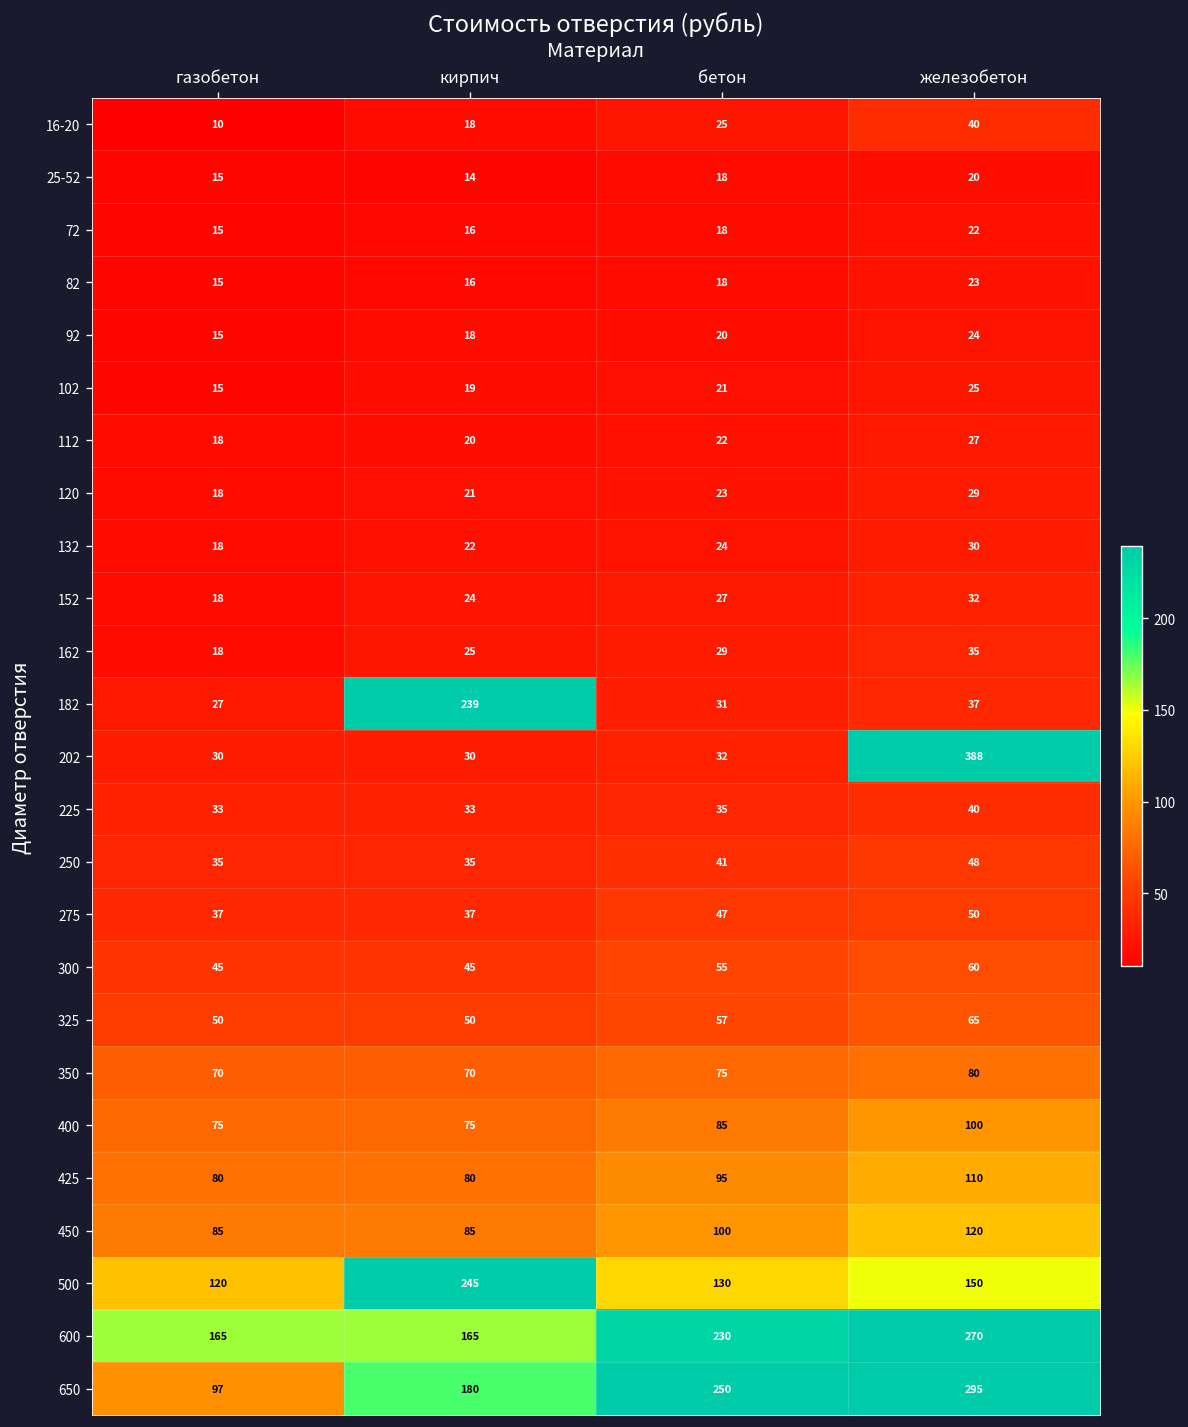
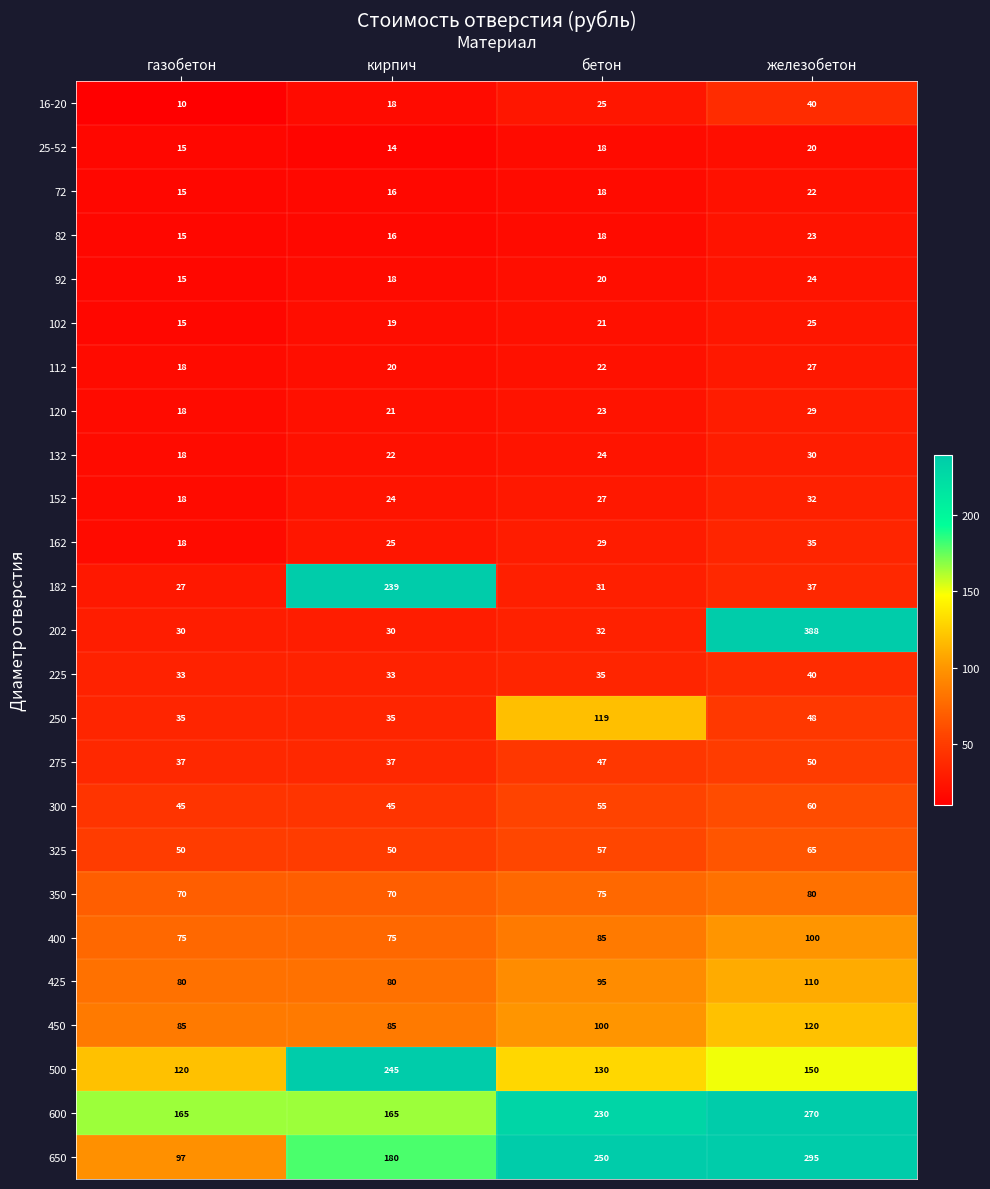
250, бетон: 41 -> 119
